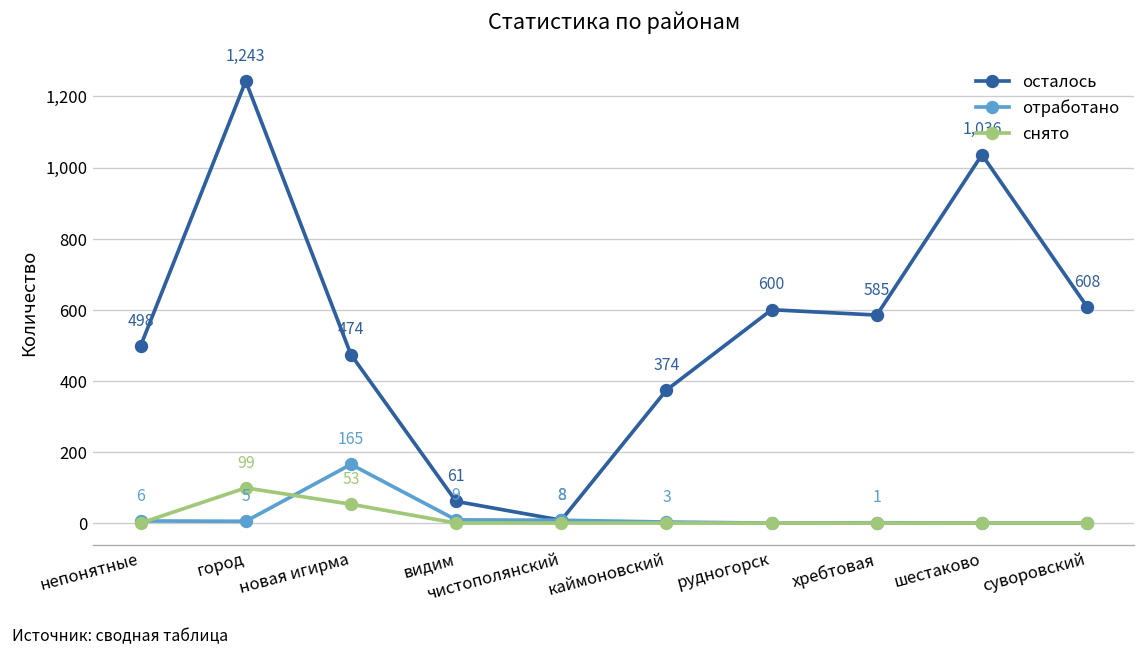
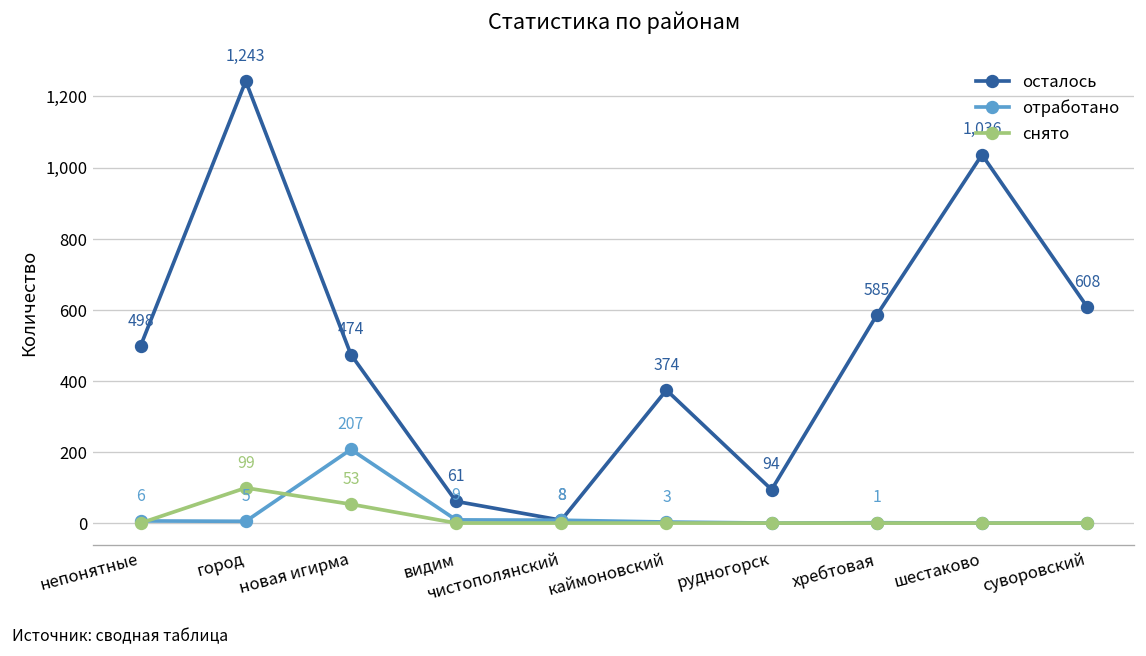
отработано, новая игирма: 165 -> 207
осталось, рудногорск: 600 -> 94
